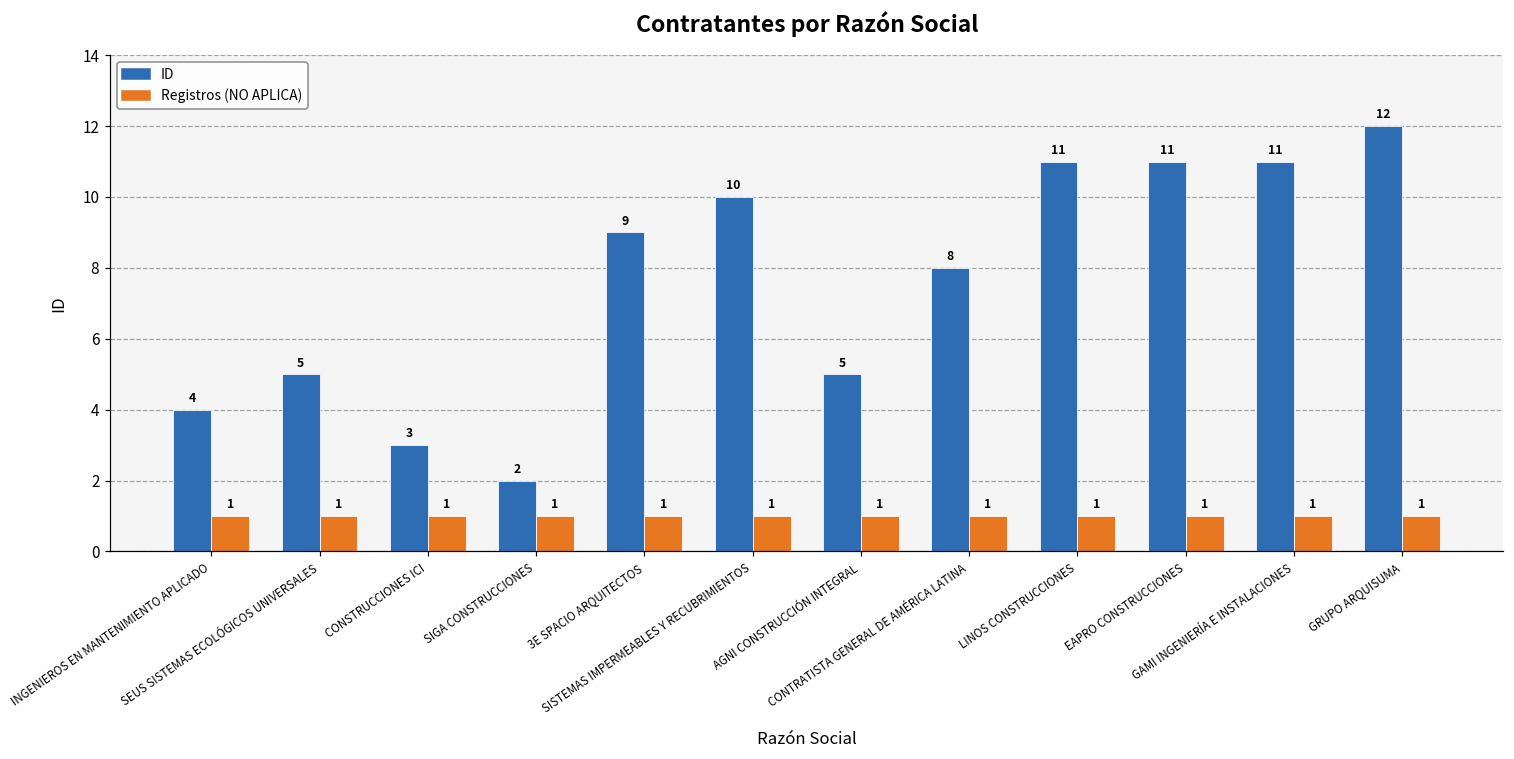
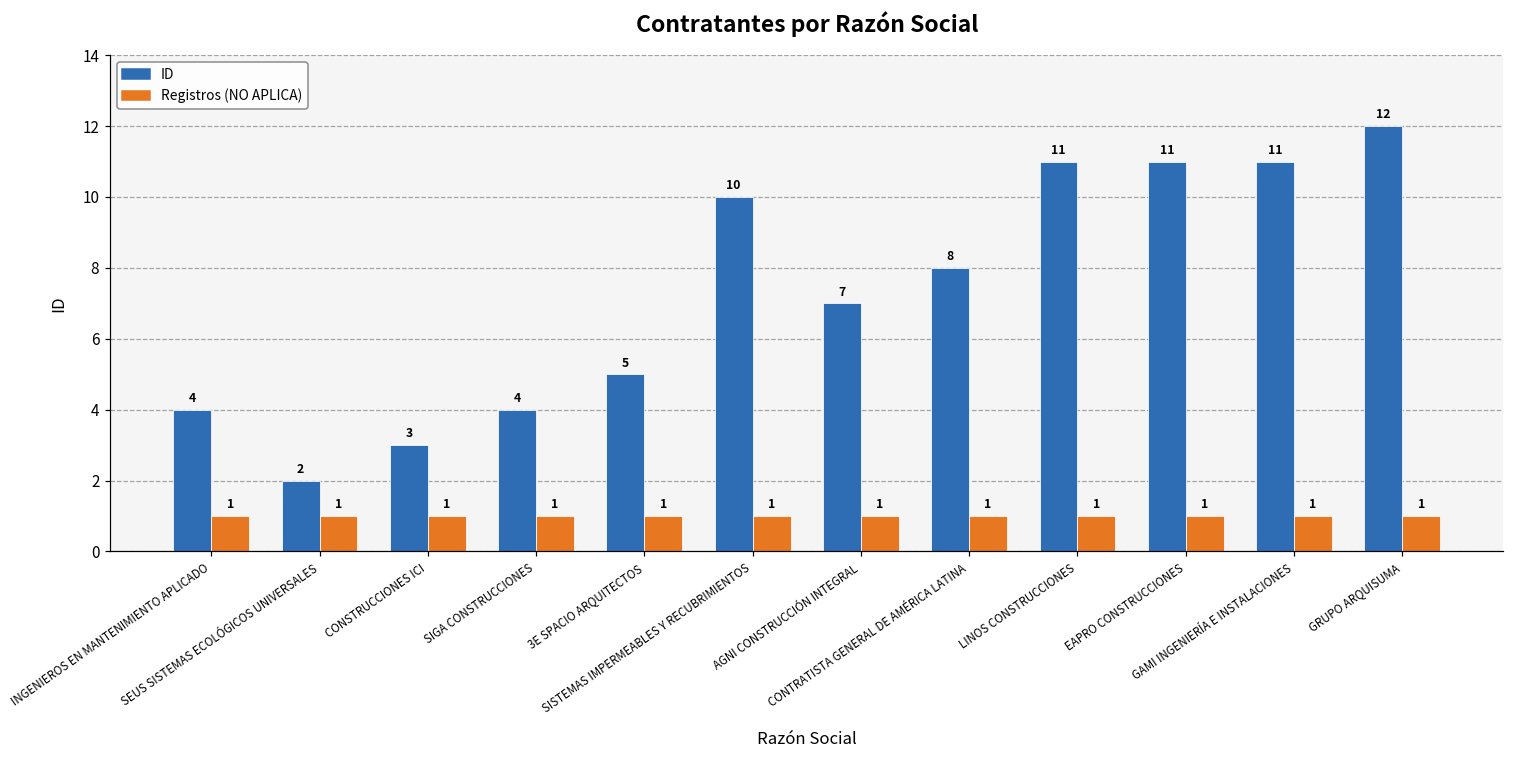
ID, SEUS SISTEMAS ECOLÓGICOS UNIVERSALES: 5 -> 2
ID, SIGA CONSTRUCCIONES: 2 -> 4
ID, 3E SPACIO ARQUITECTOS: 9 -> 5
ID, AGNI CONSTRUCCIÓN INTEGRAL: 5 -> 7
